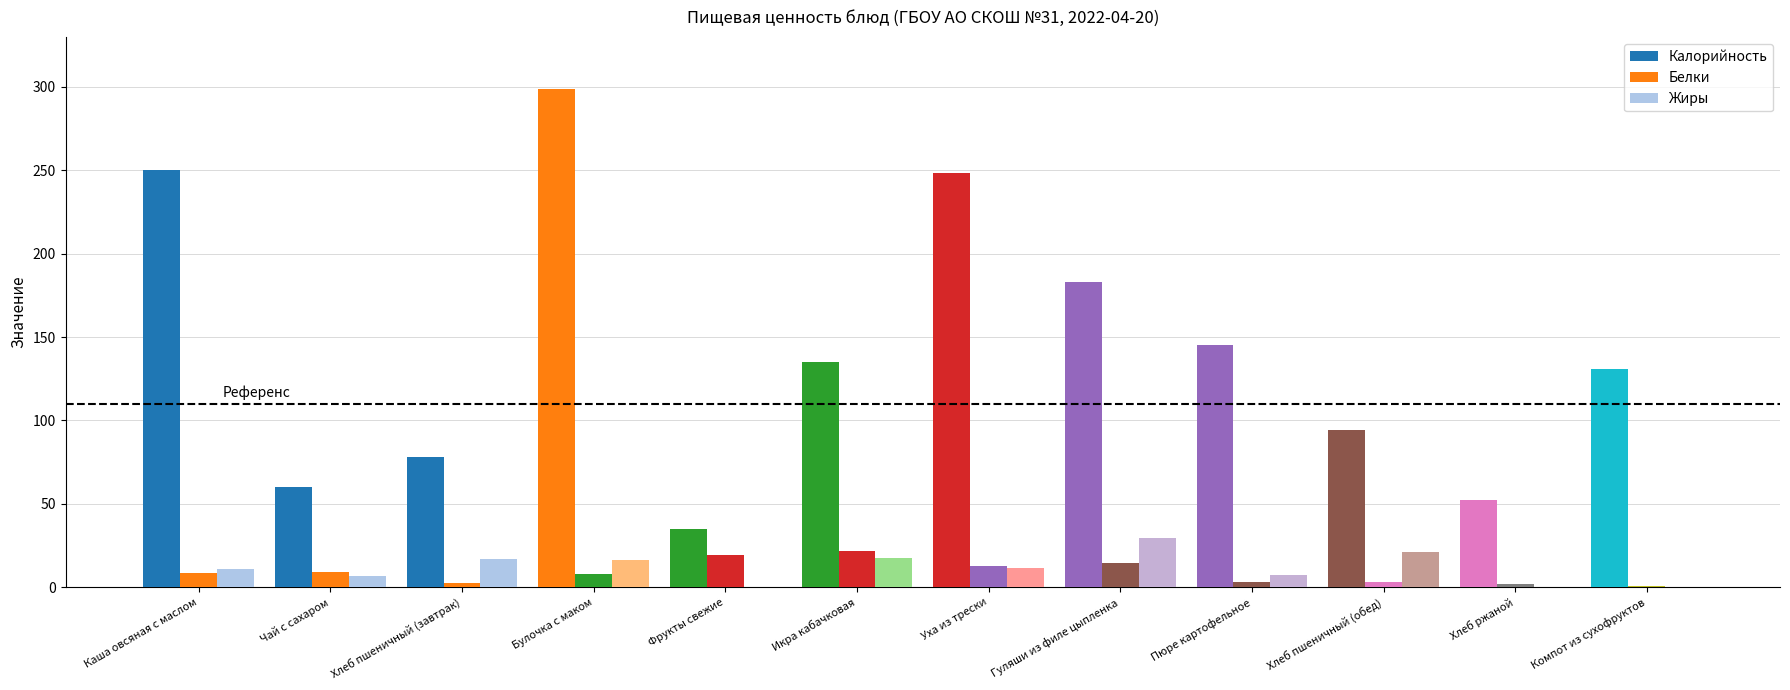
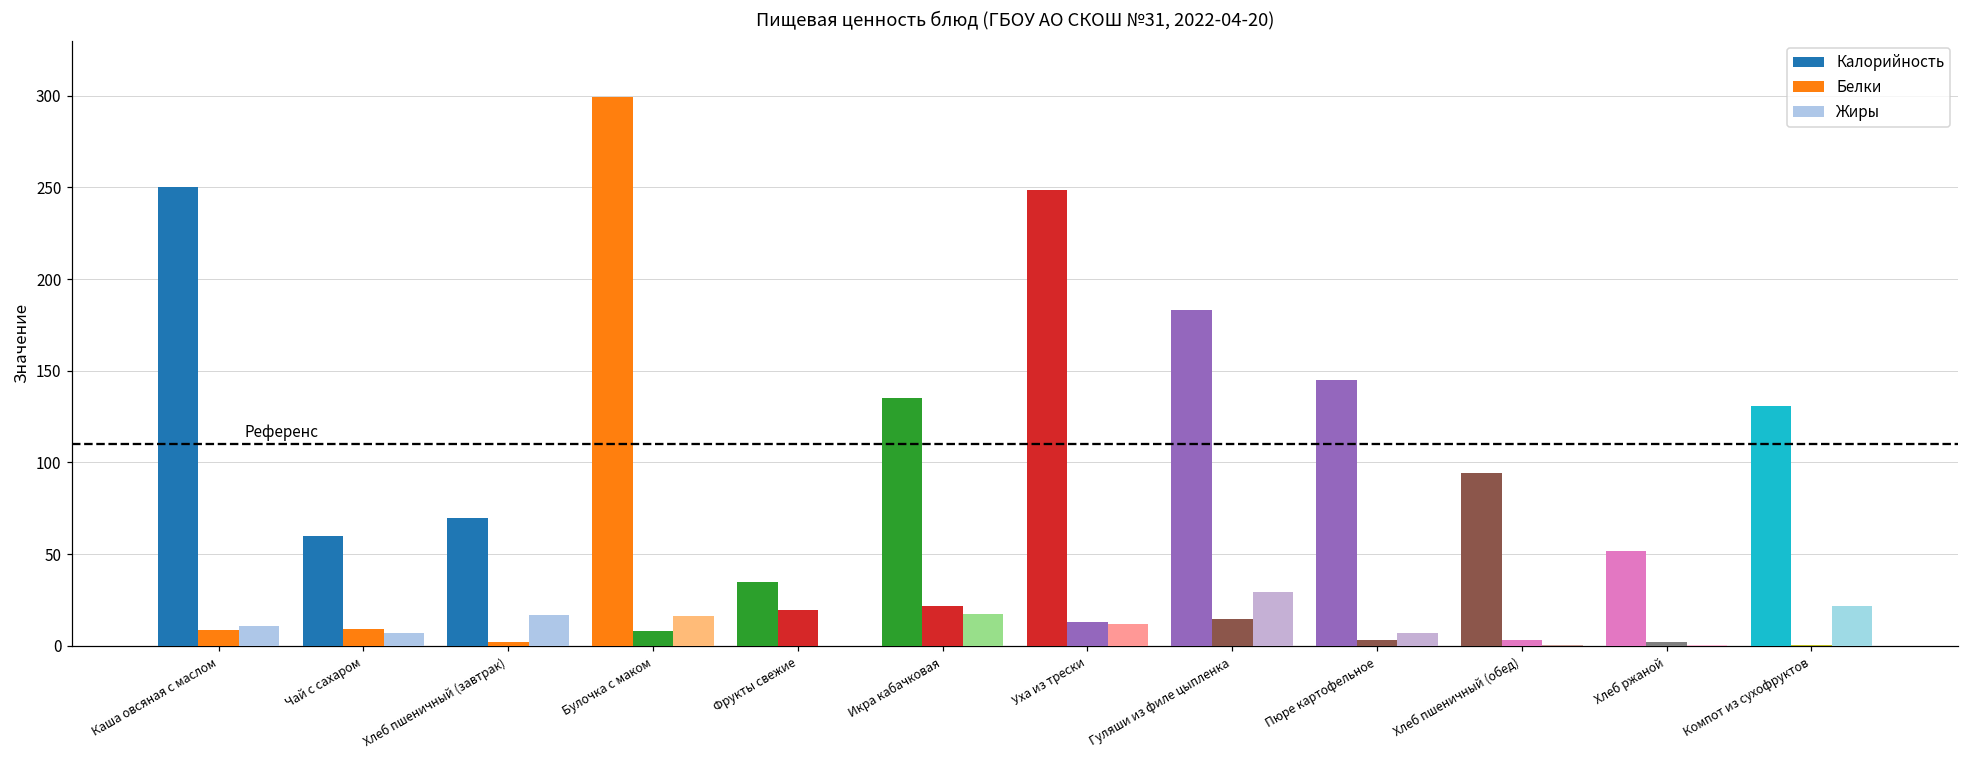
Калорийность, Хлеб пшеничный (завтрак): 78 -> 70
Жиры, Хлеб пшеничный (обед): 21 -> 0
Жиры, Компот из сухофруктов: 0 -> 22
